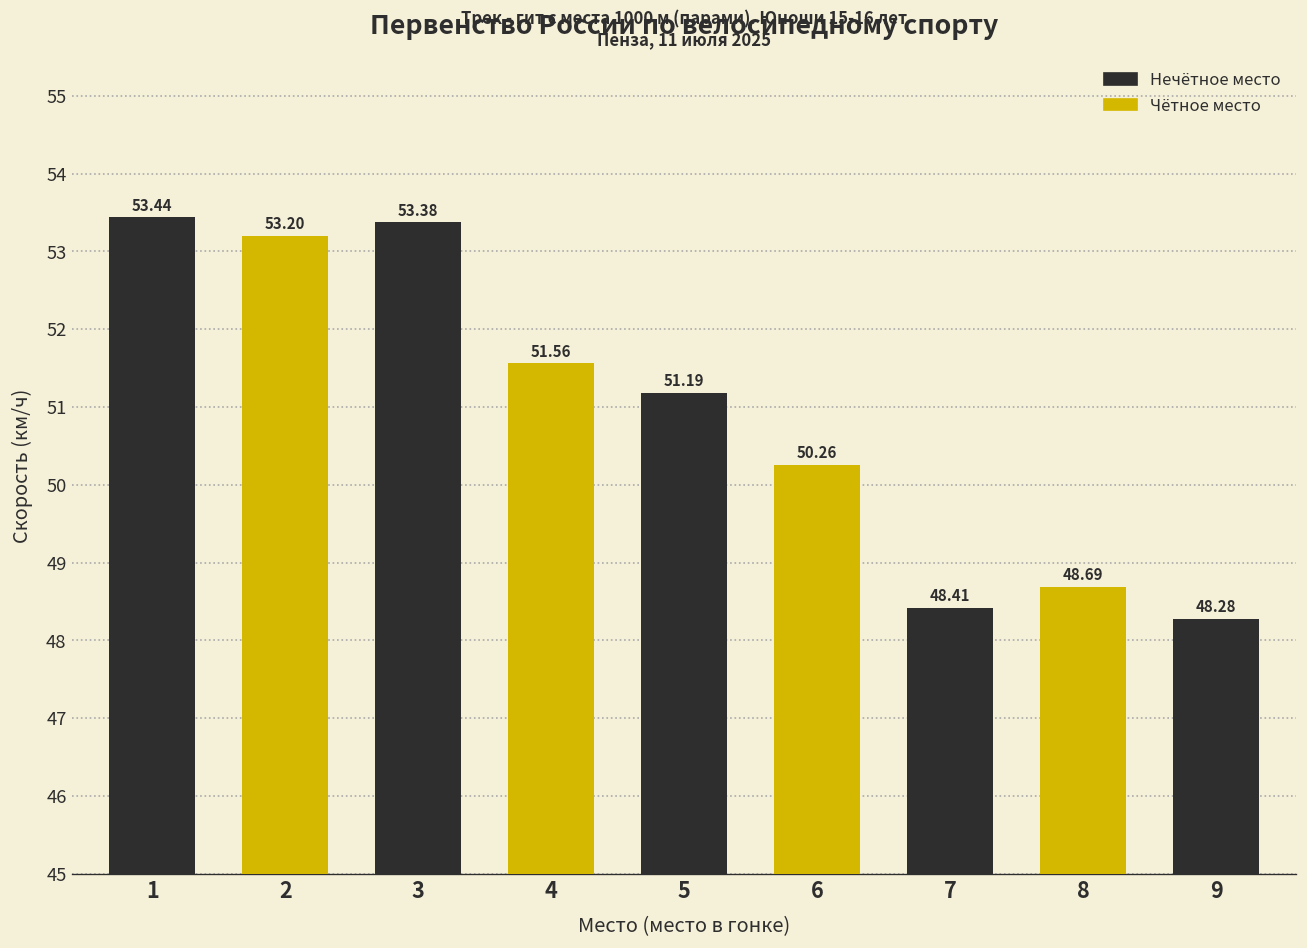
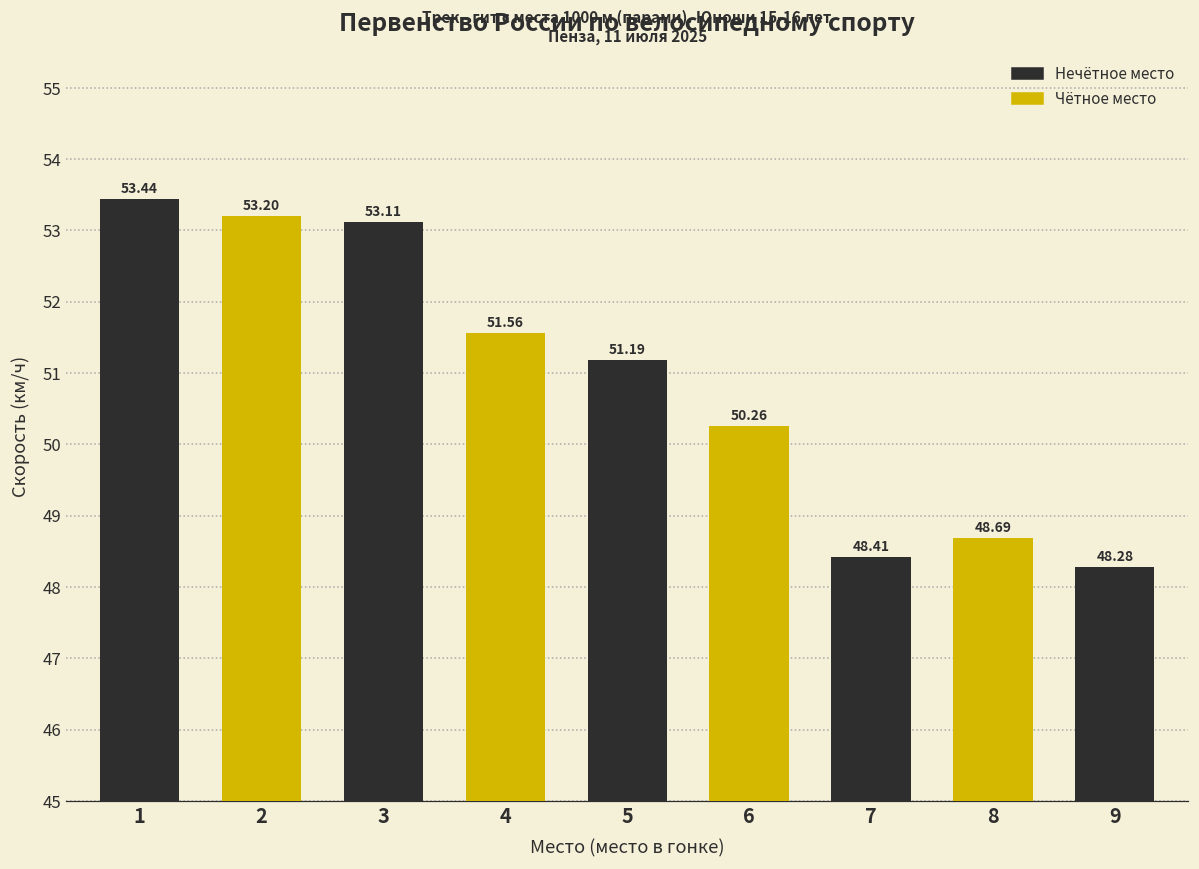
3: 53.38 -> 53.11
